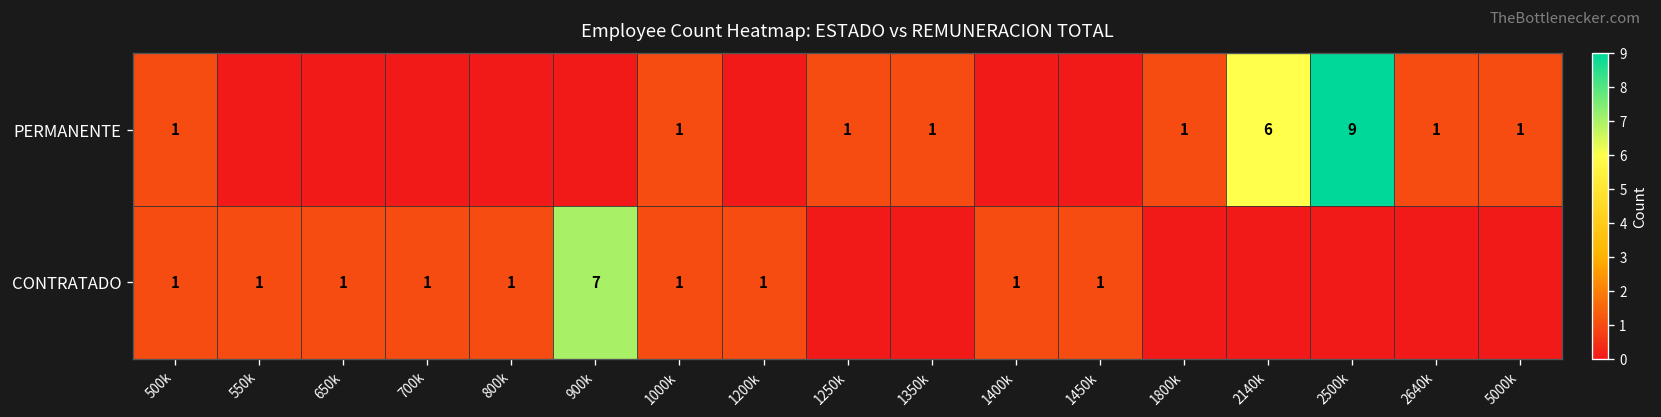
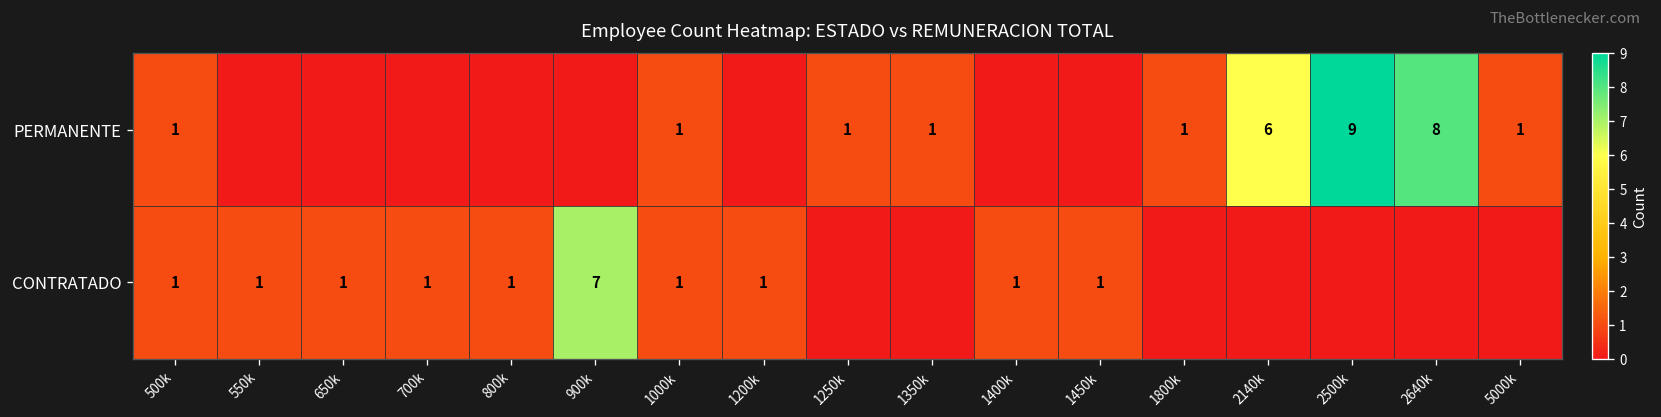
PERMANENTE, 2640k: 1 -> 8
